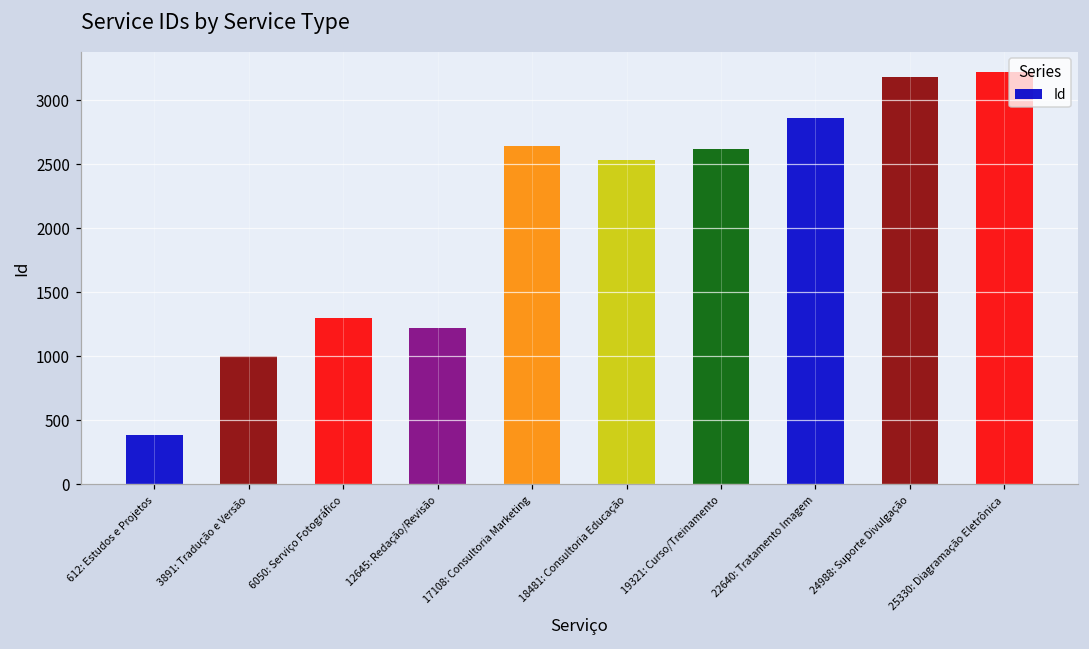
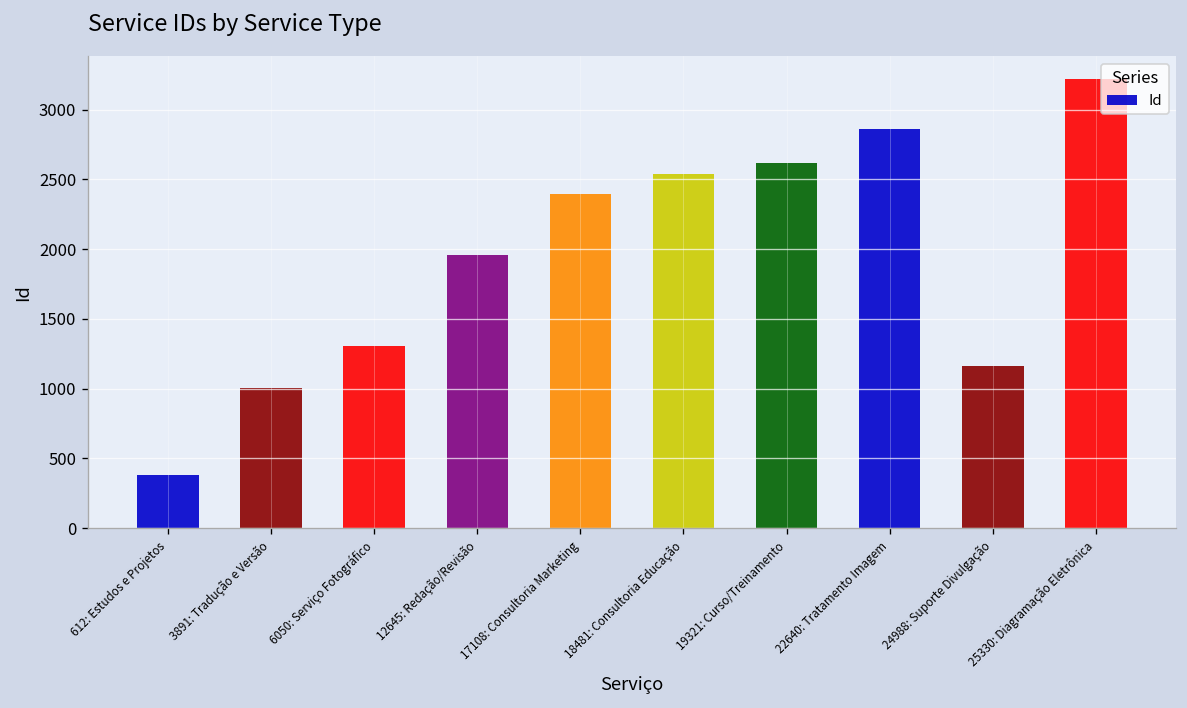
12645: Redação/Revisão: 1220 -> 1960
17108: Consultoria Marketing: 2640 -> 2400
24988: Suporte Divulgação: 3190 -> 1160
